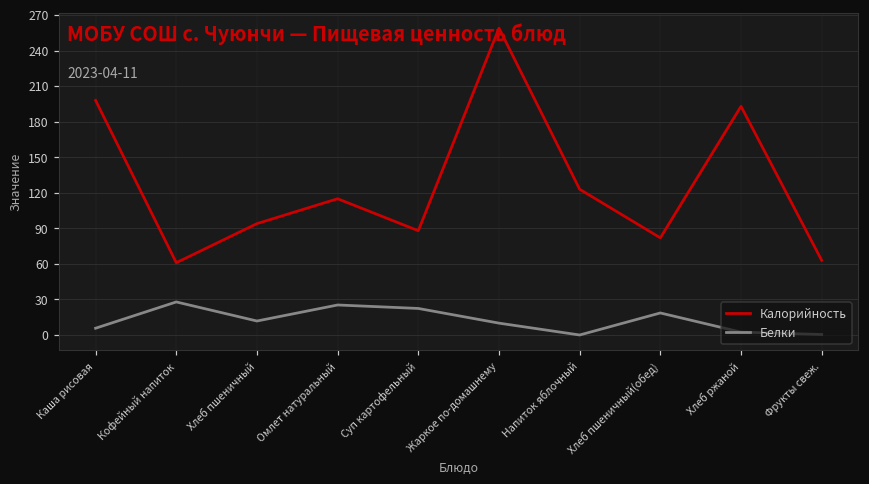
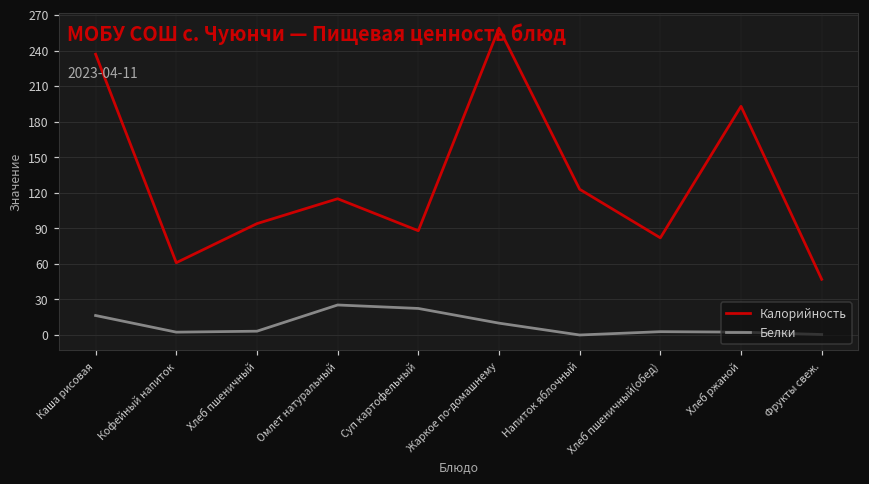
Калорийность, Каша рисовая: 198 -> 237
Белки, Каша рисовая: 6 -> 16
Белки, Кофейный напиток: 28 -> 2
Белки, Хлеб пшеничный: 12 -> 3
Белки, Хлеб пшеничный(обед): 19 -> 3
Калорийность, Фрукты свеж.: 63 -> 47
